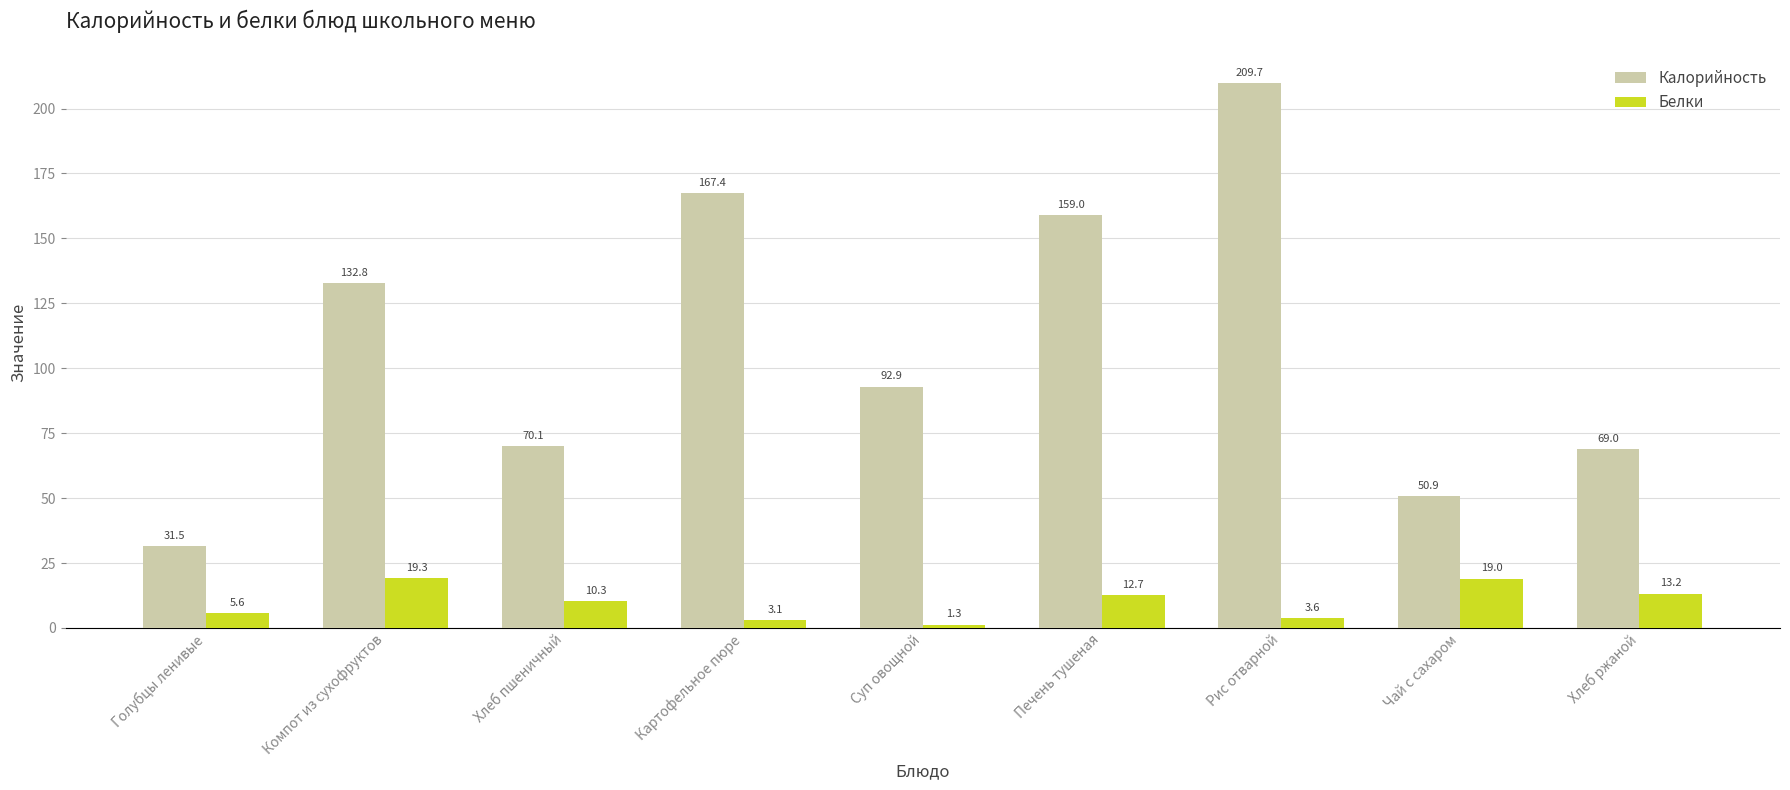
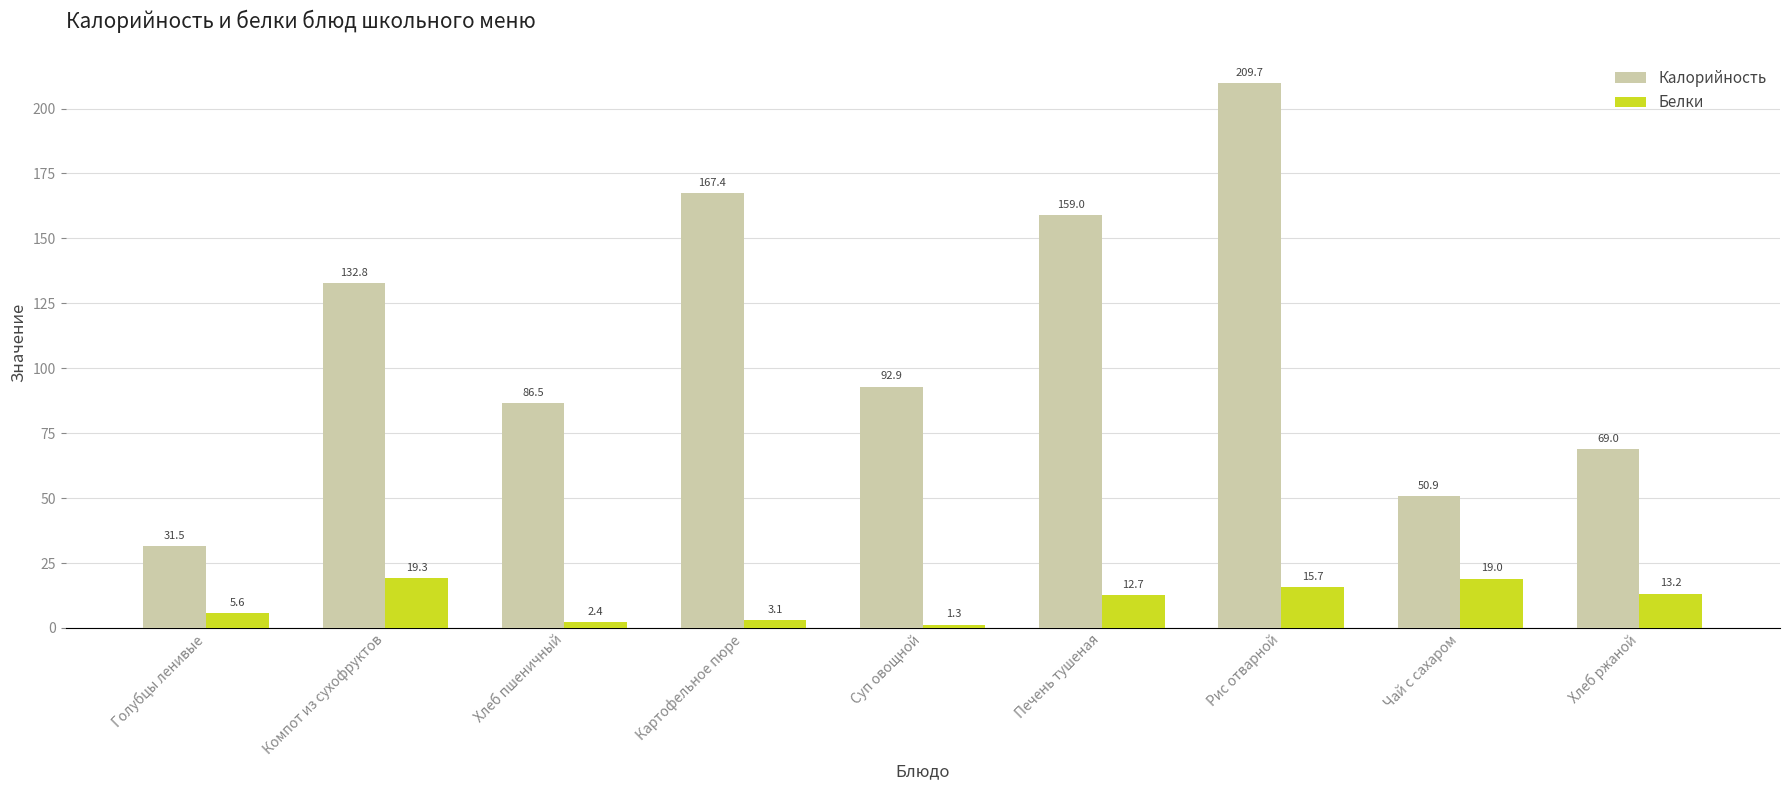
Калорийность, Хлеб пшеничный: 70.1 -> 86.5
Белки, Хлеб пшеничный: 10.3 -> 2.4
Белки, Рис отварной: 3.6 -> 15.7
